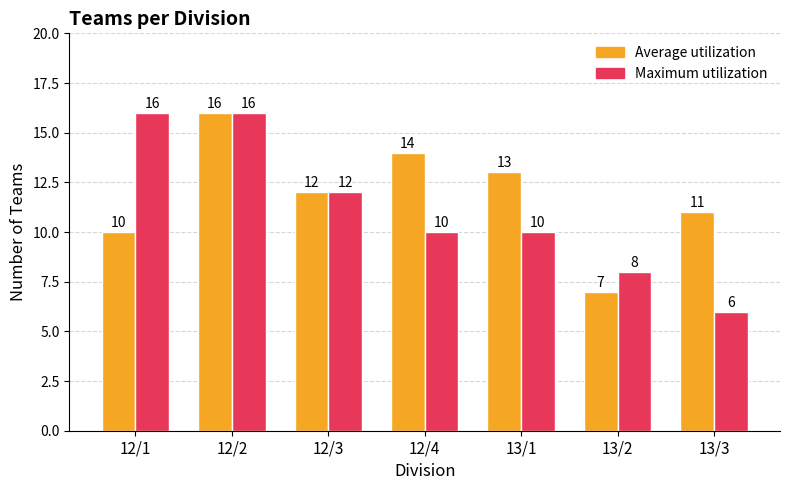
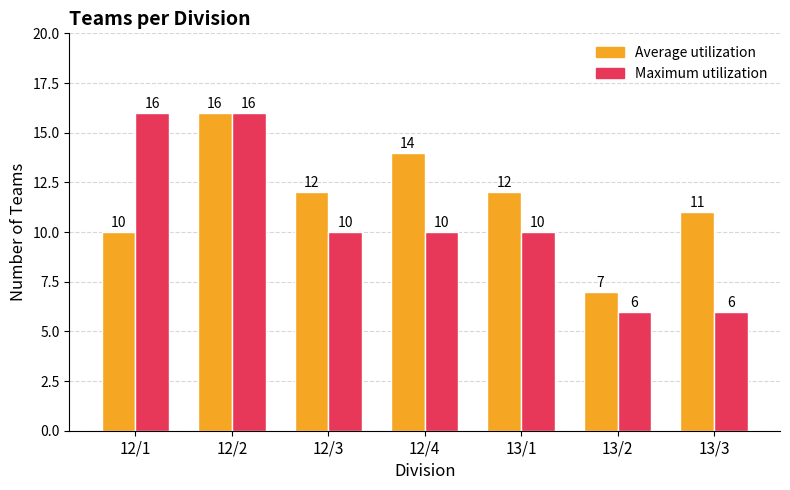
Maximum utilization, 12/3: 12 -> 10
Average utilization, 13/1: 13 -> 12
Maximum utilization, 13/2: 8 -> 6
